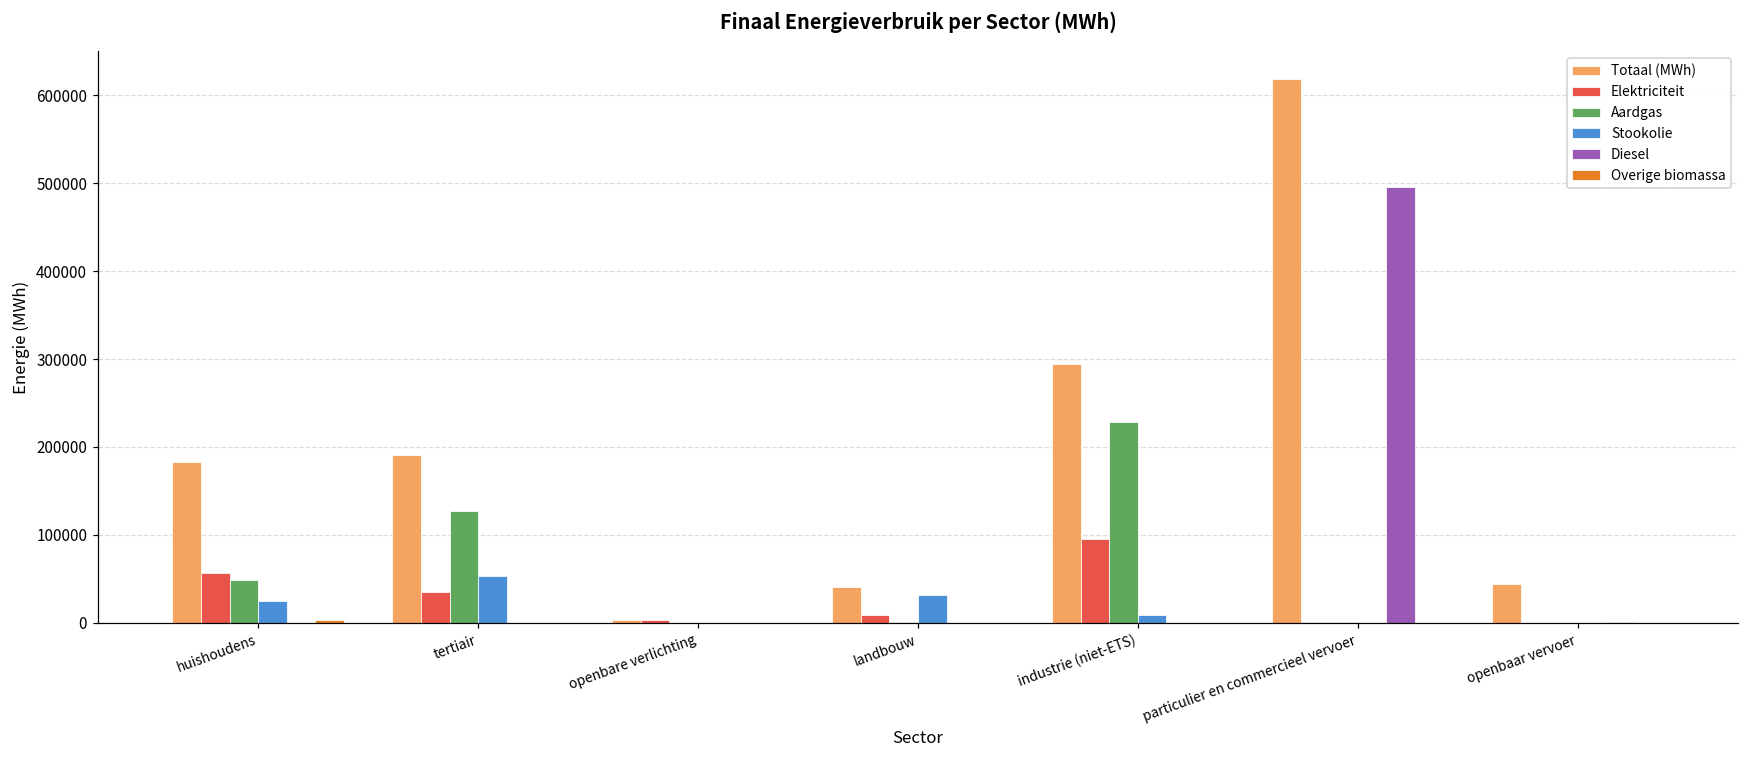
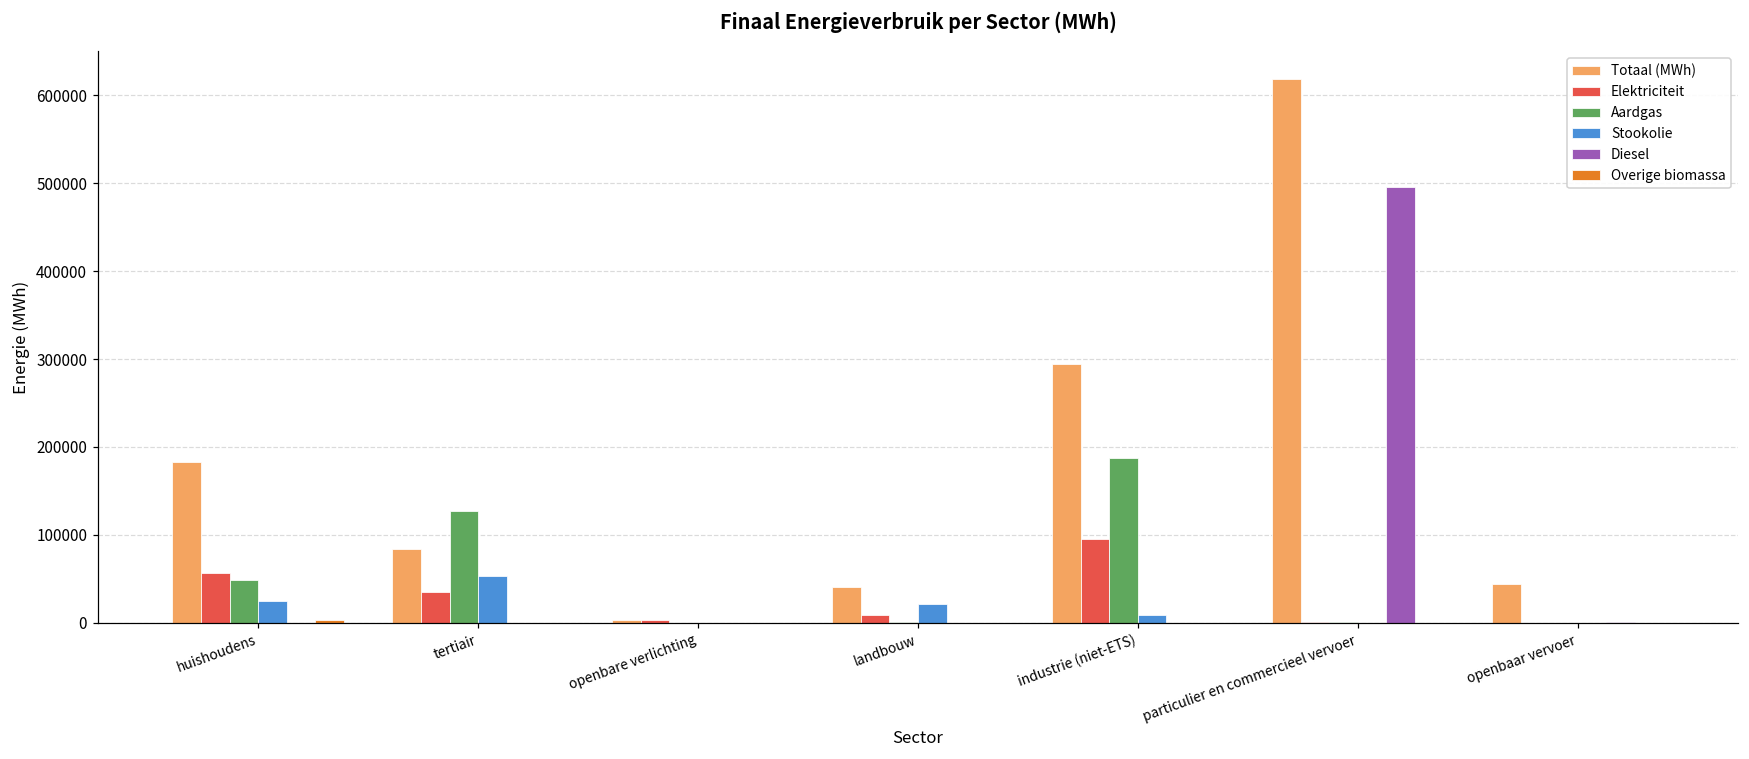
Totaal (MWh), tertiair: 190000 -> 80000
Stookolie, landbouw: 30000 -> 20000
Aardgas, industrie (niet-ETS): 230000 -> 190000
